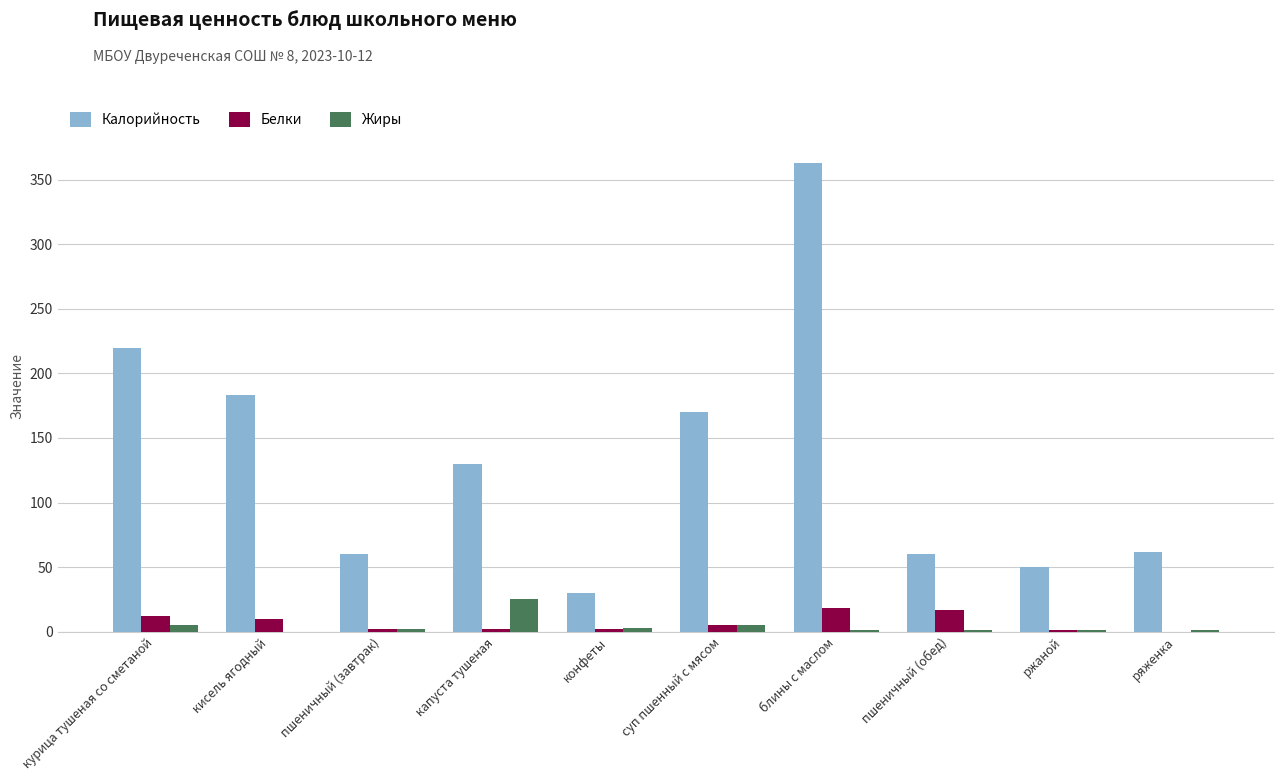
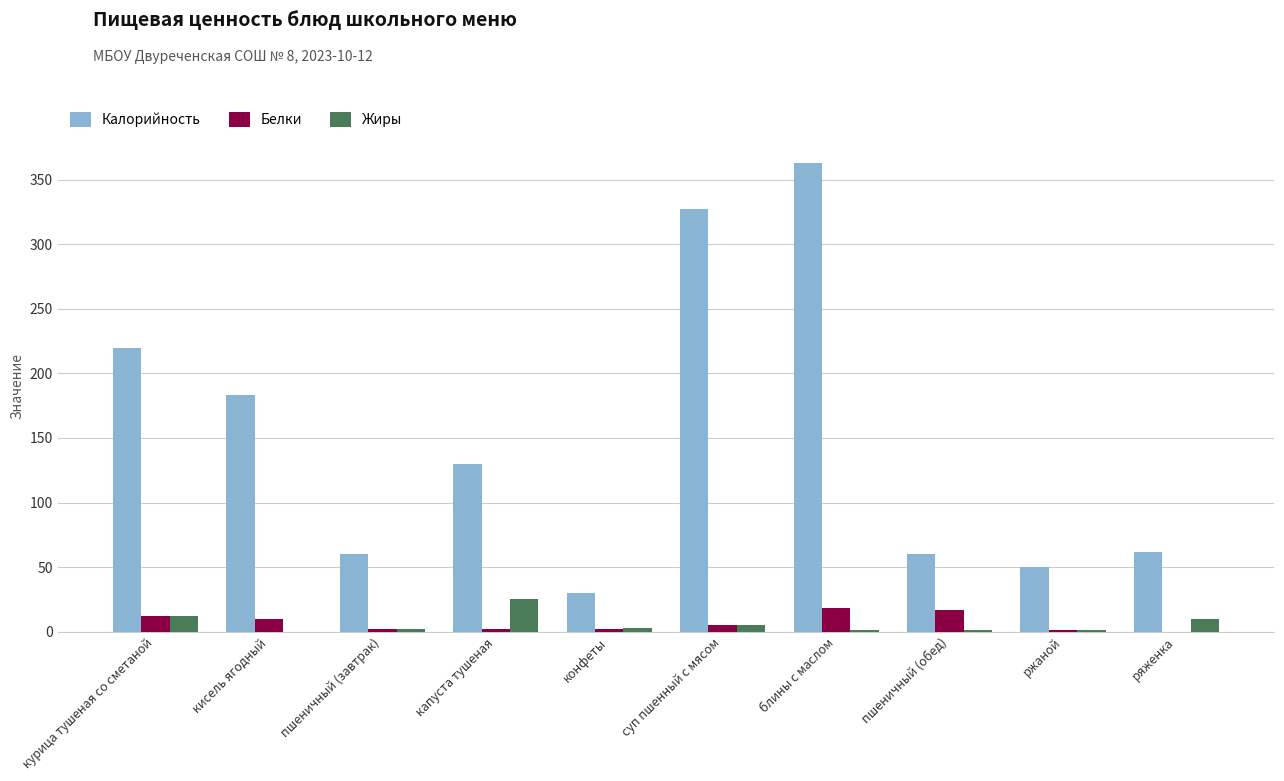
Жиры, курица тушеная со сметаной: 5 -> 12
Калорийность, суп пшенный с мясом: 170 -> 327
Жиры, ряженка: 1 -> 10
